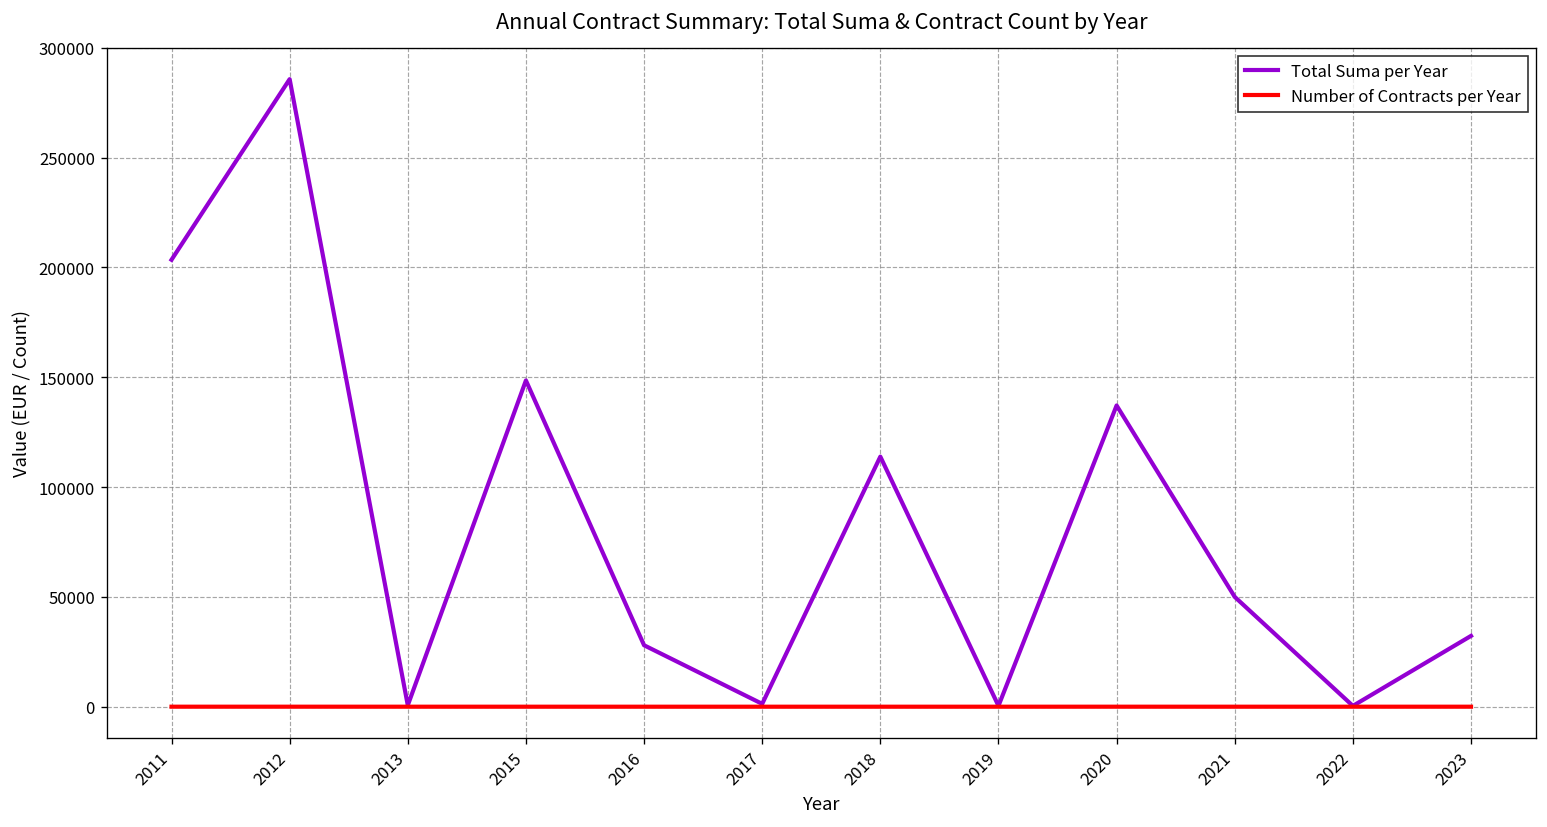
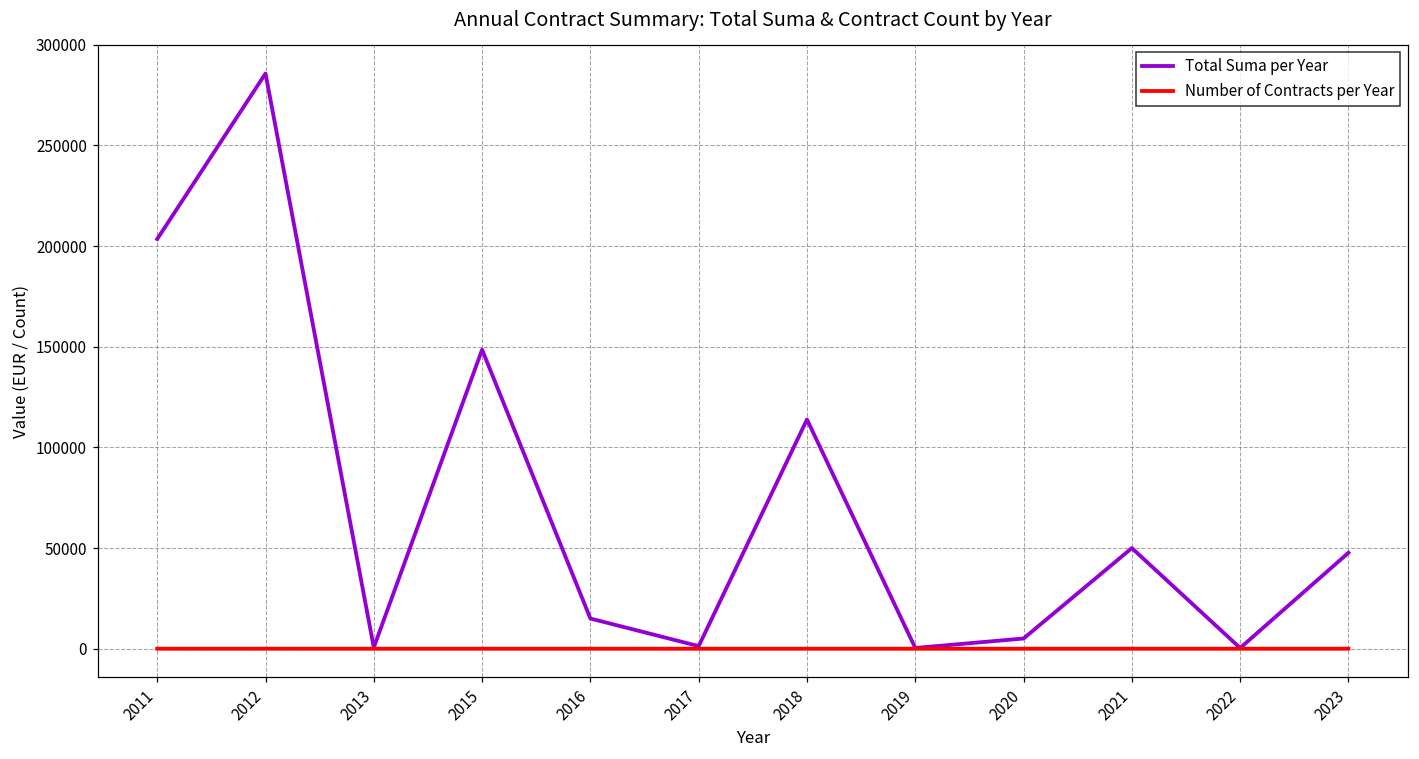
Total Suma per Year, 2016: 28000 -> 15000
Total Suma per Year, 2020: 137000 -> 5000
Total Suma per Year, 2023: 32000 -> 48000
